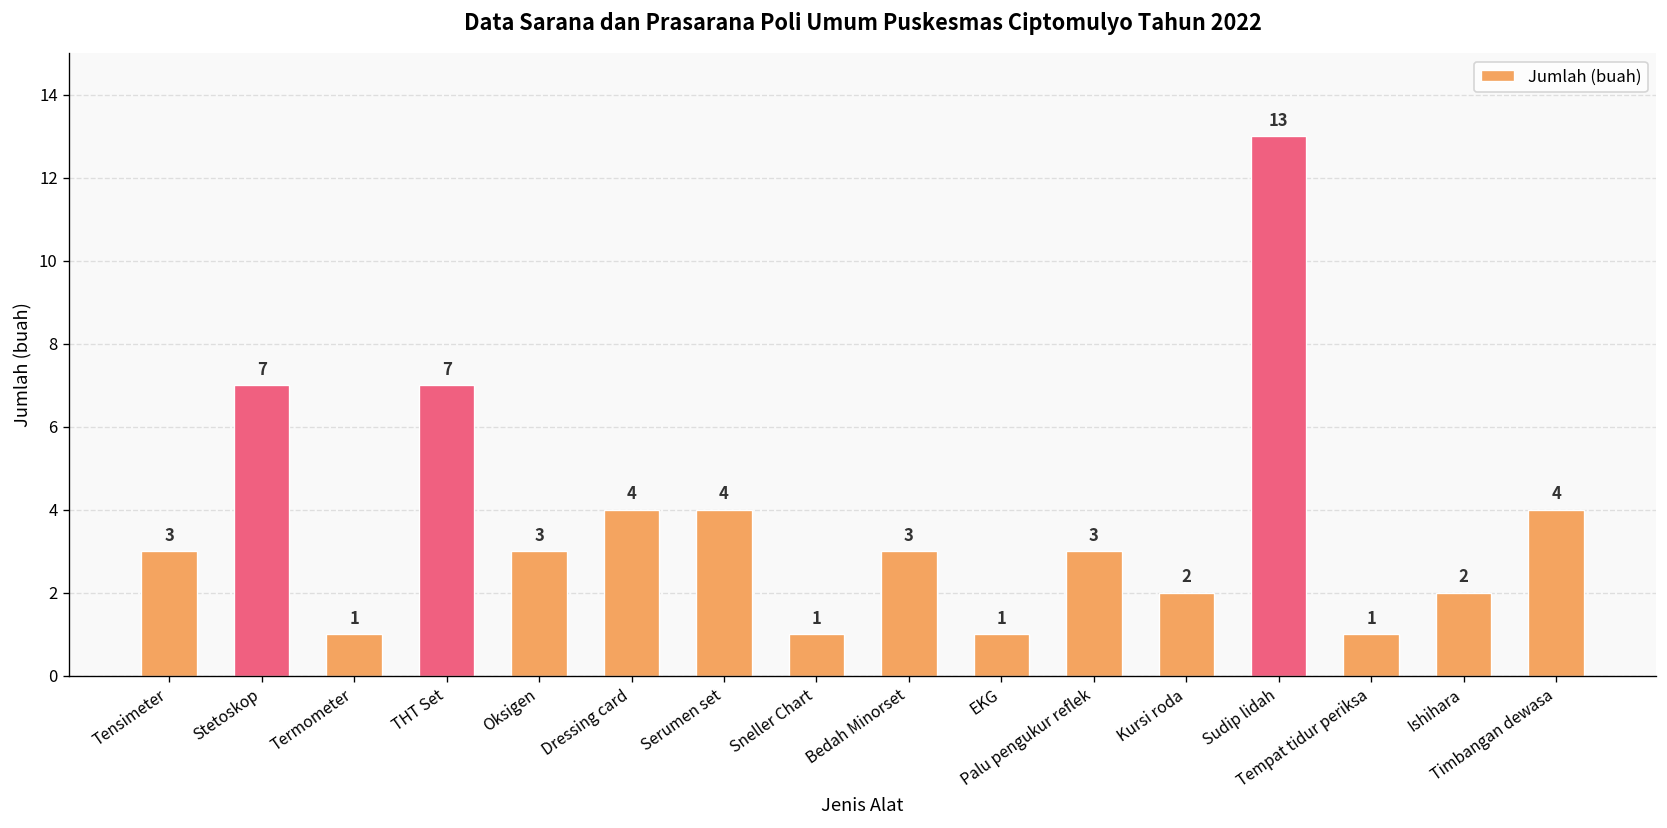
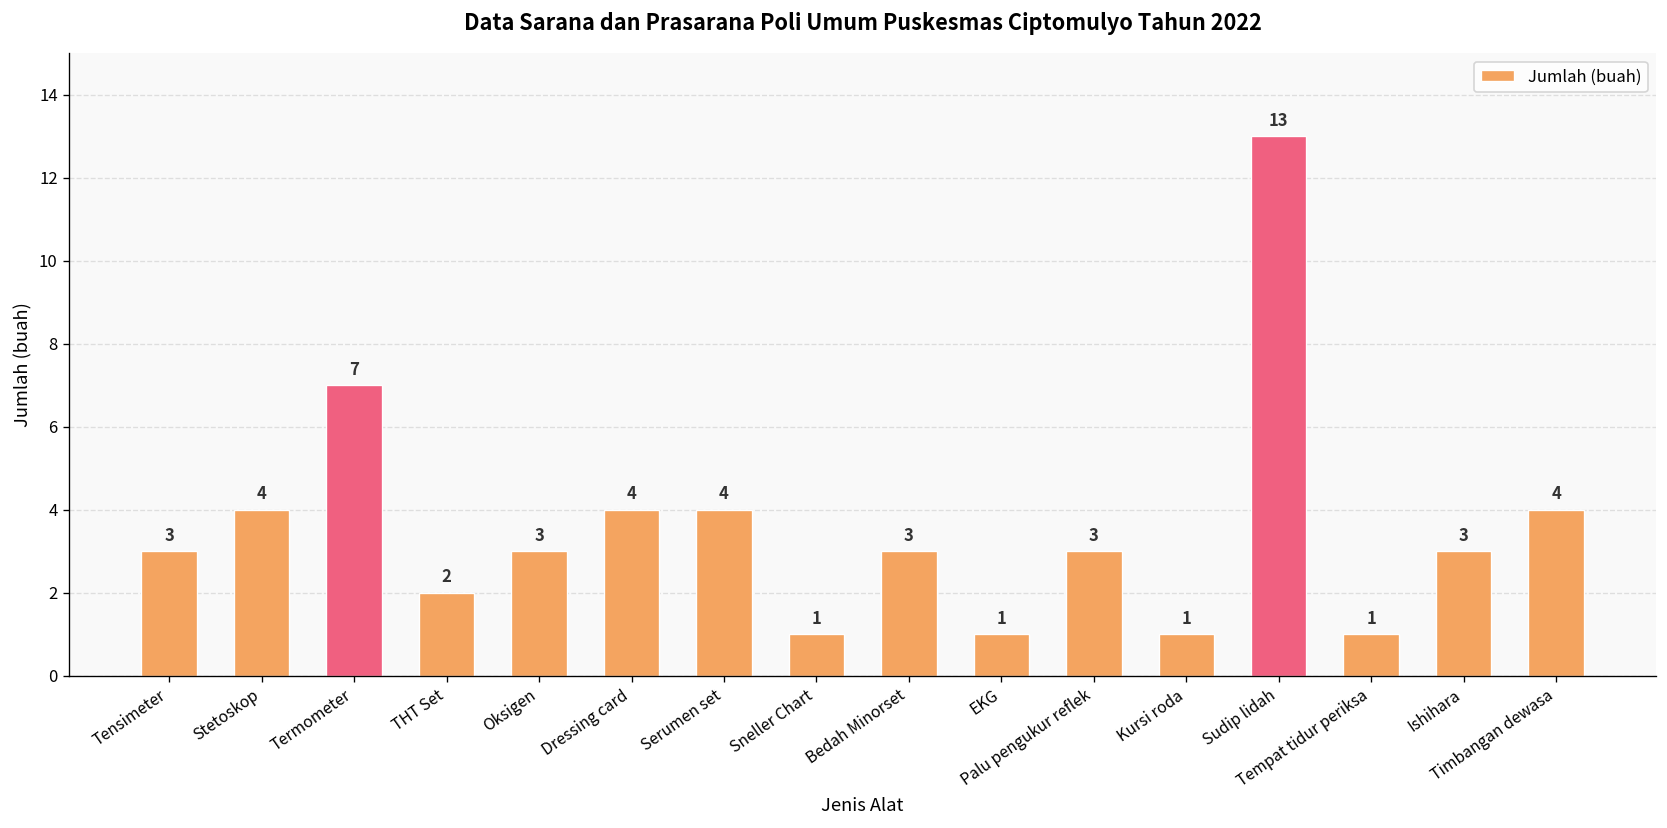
Stetoskop: 7 -> 4
Termometer: 1 -> 7
THT Set: 7 -> 2
Kursi roda: 2 -> 1
Ishihara: 2 -> 3
